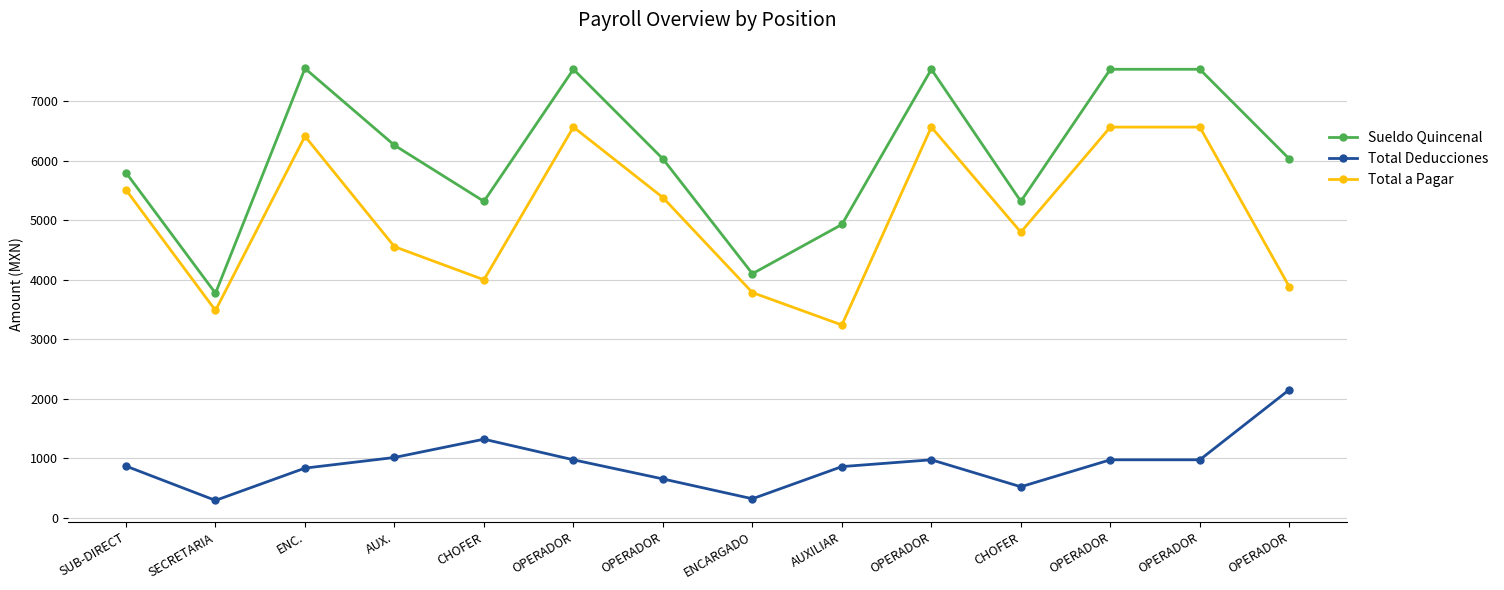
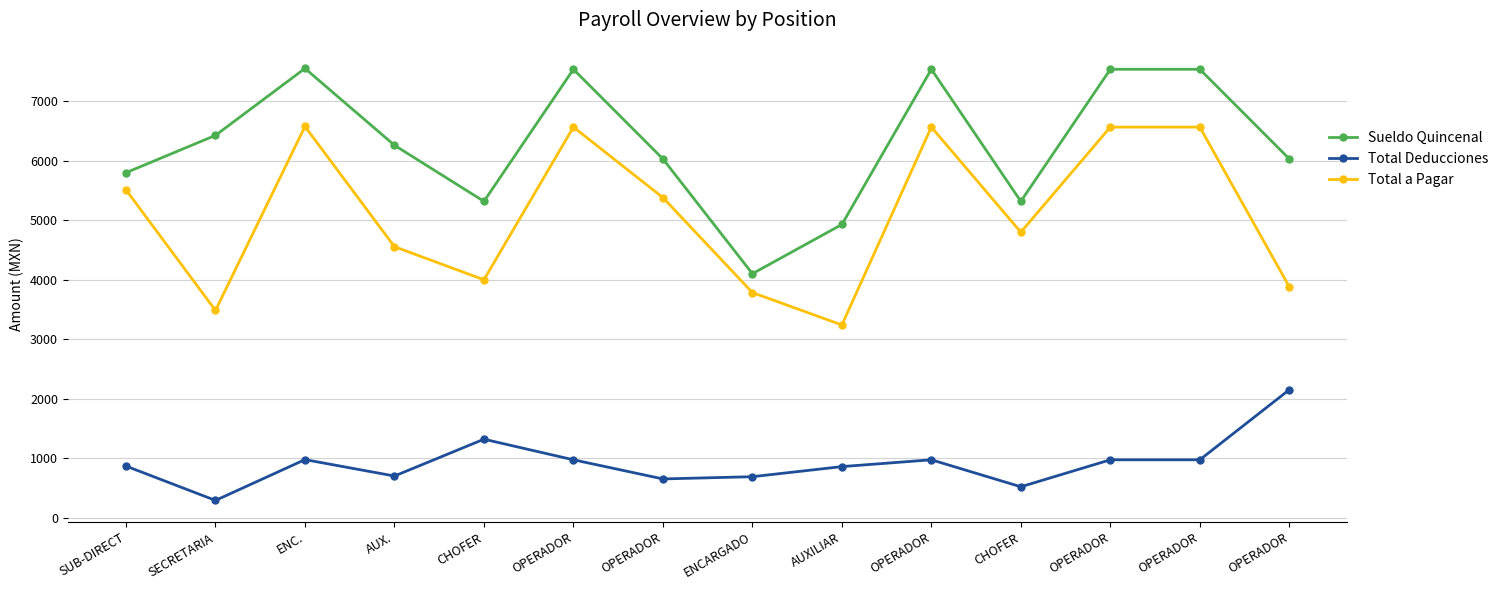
Sueldo Quincenal, SECRETARIA: 3800 -> 6400
Total Deducciones, ENC.: 800 -> 1000
Total a Pagar, ENC.: 6400 -> 6600
Total Deducciones, AUX.: 1000 -> 700
Total Deducciones, ENCARGADO: 300 -> 700
